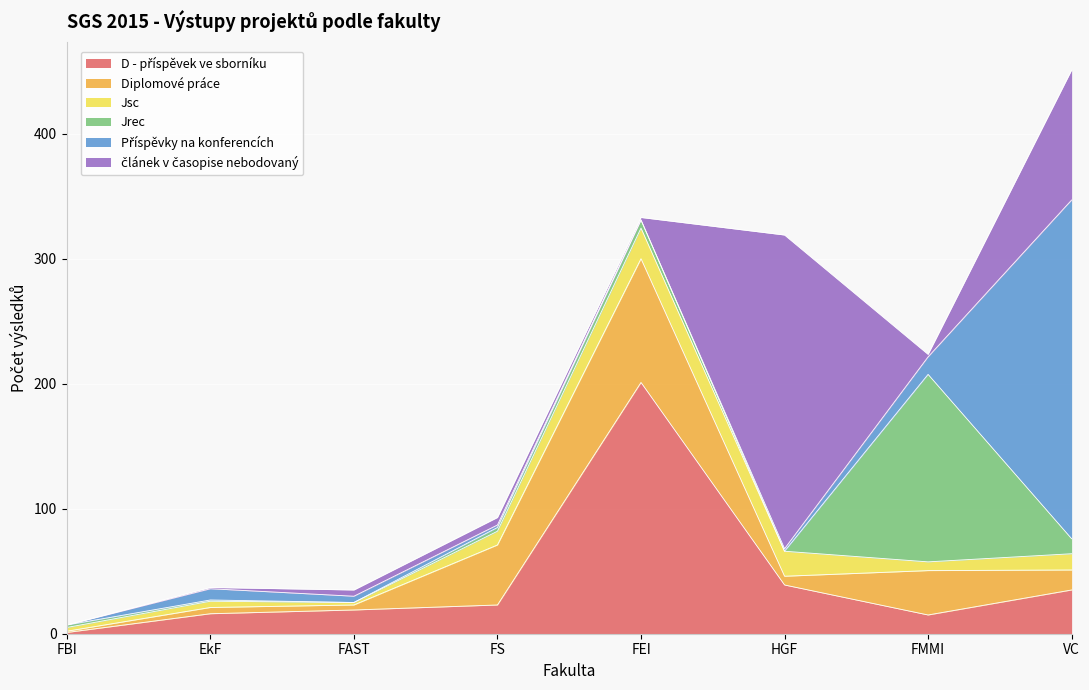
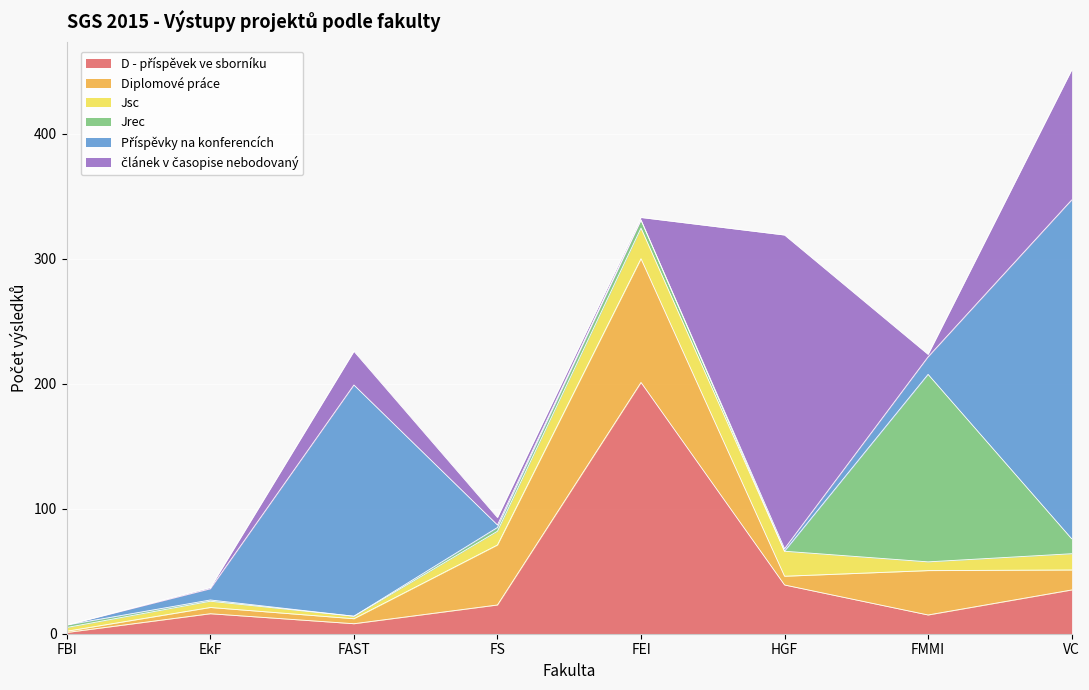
D - příspěvek ve sborníku, FAST: 19 -> 8
Příspěvky na konferencích, FAST: 5 -> 185
článek v časopise nebodovaný, FAST: 5 -> 27
